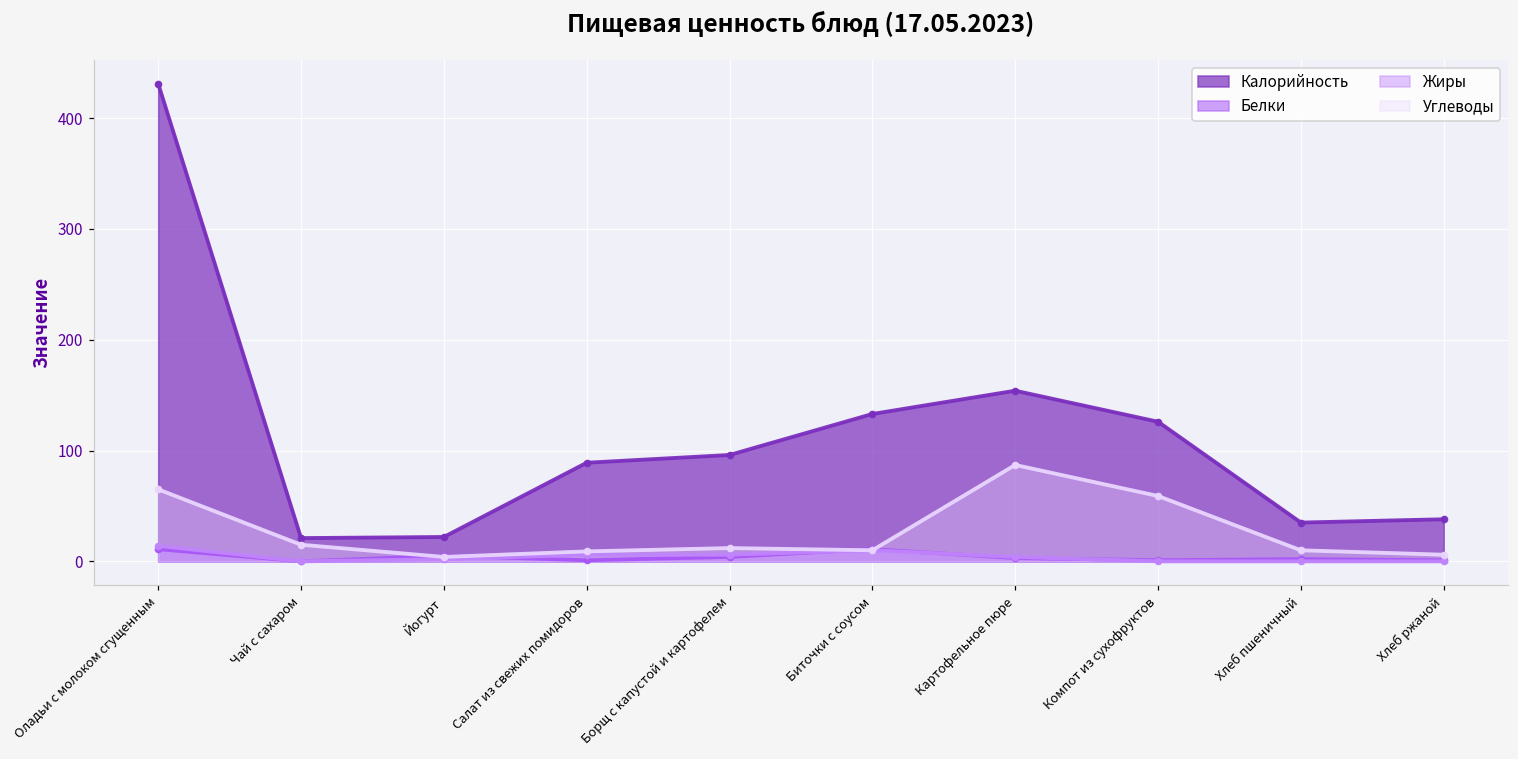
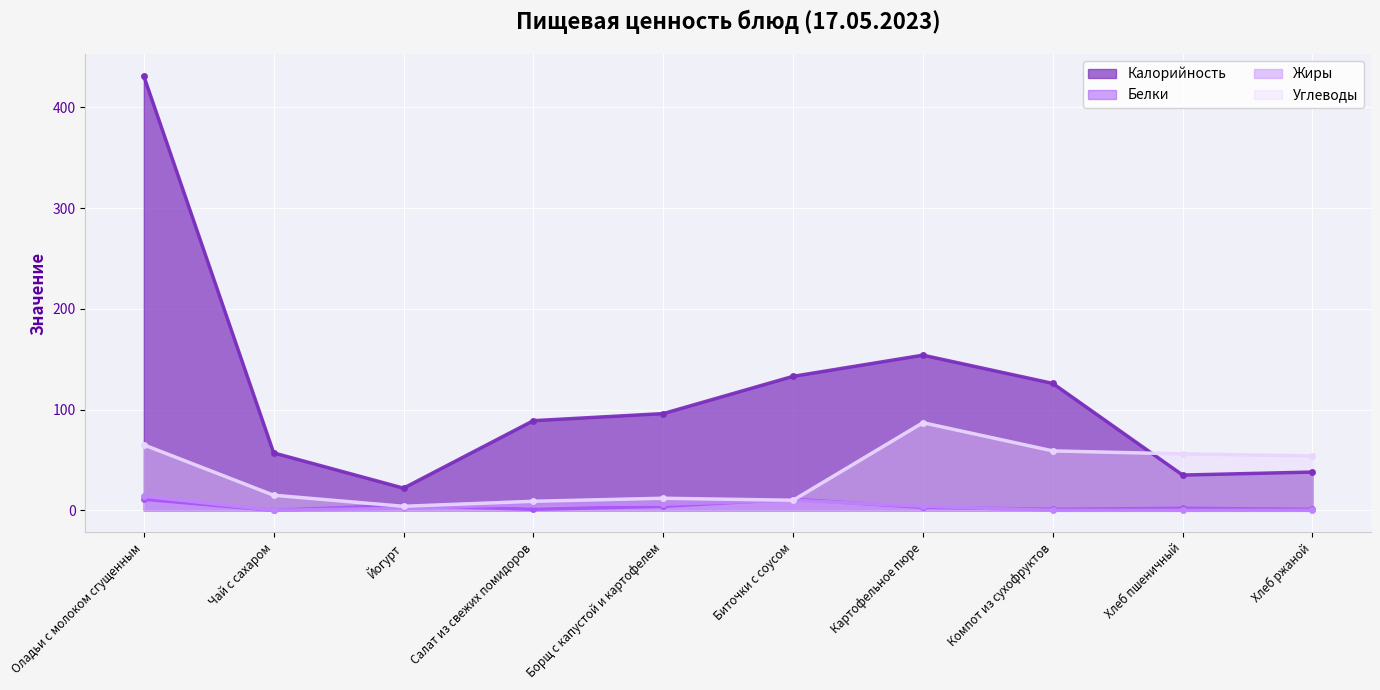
Калорийность, Чай с сахаром: 21 -> 57
Углеводы, Хлеб пшеничный: 10 -> 56
Углеводы, Хлеб ржаной: 6 -> 54
